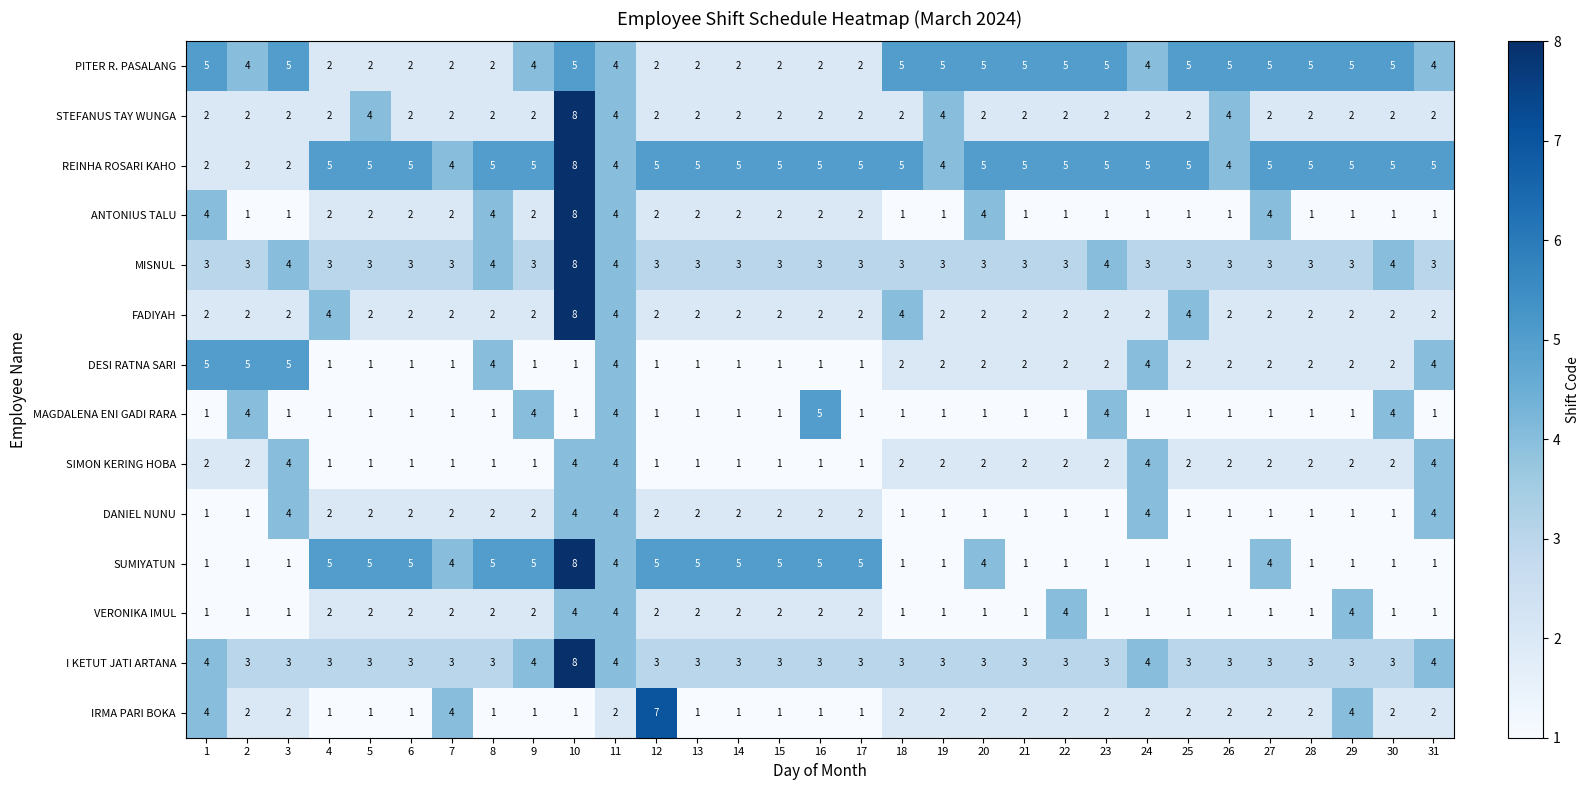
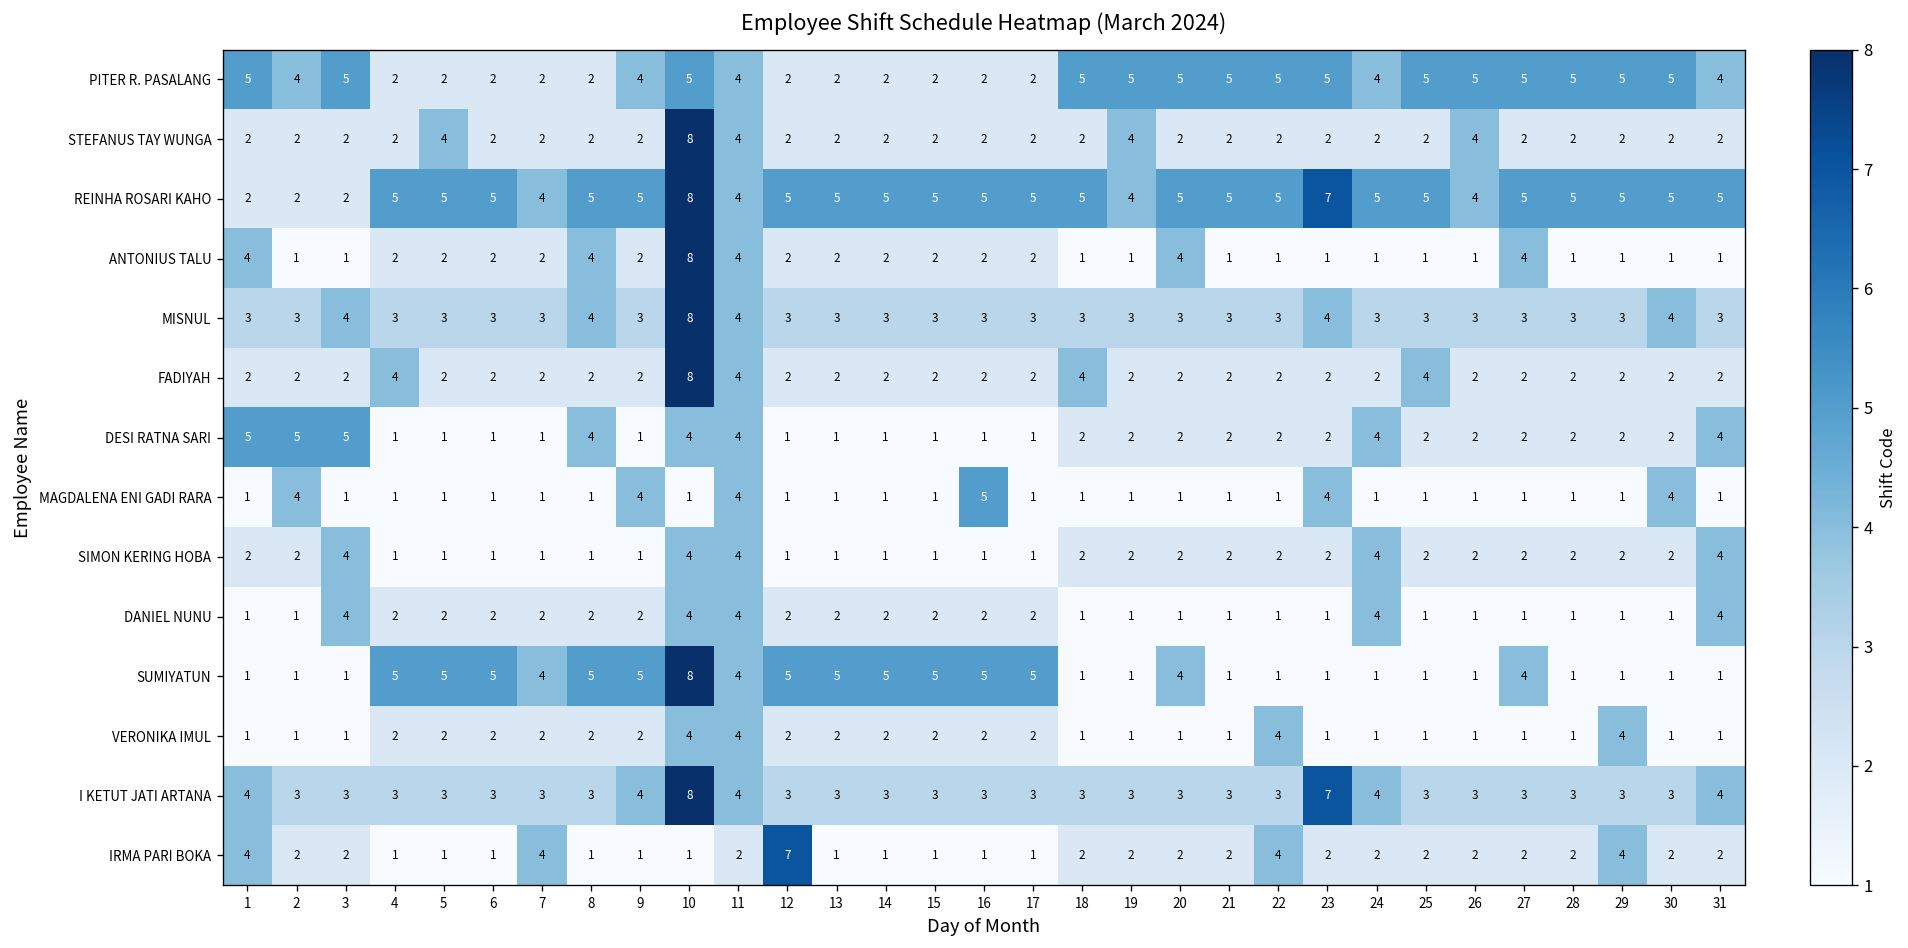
REINHA ROSARI KAHO, 23: 5 -> 7
DESI RATNA SARI, 10: 1 -> 4
I KETUT JATI ARTANA, 23: 3 -> 7
IRMA PARI BOKA, 22: 2 -> 4
